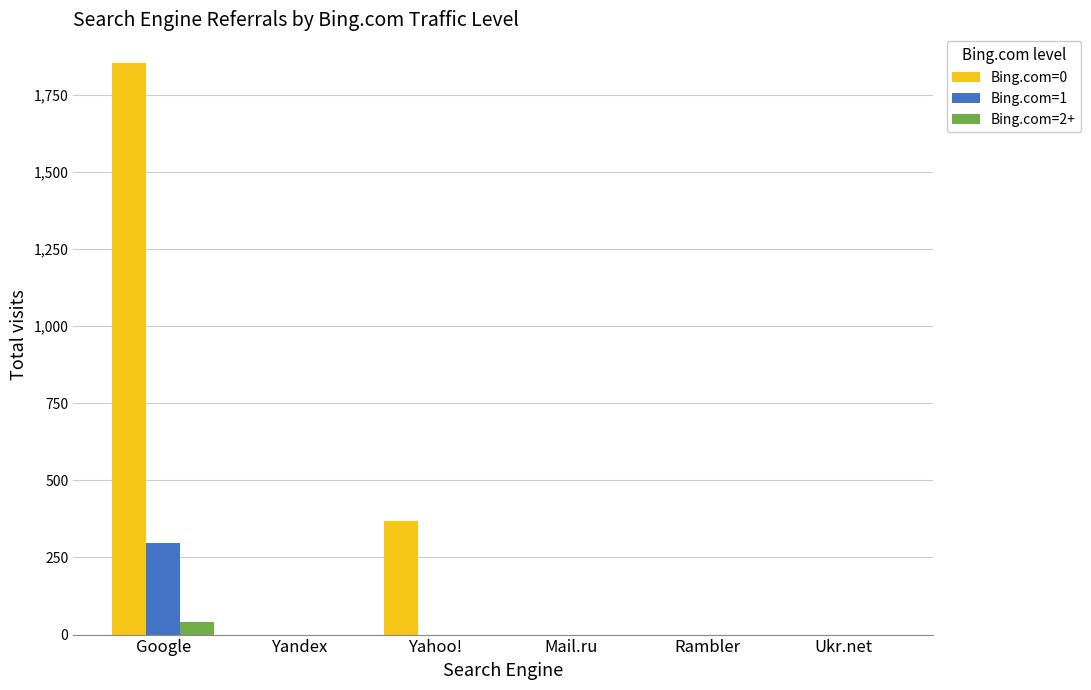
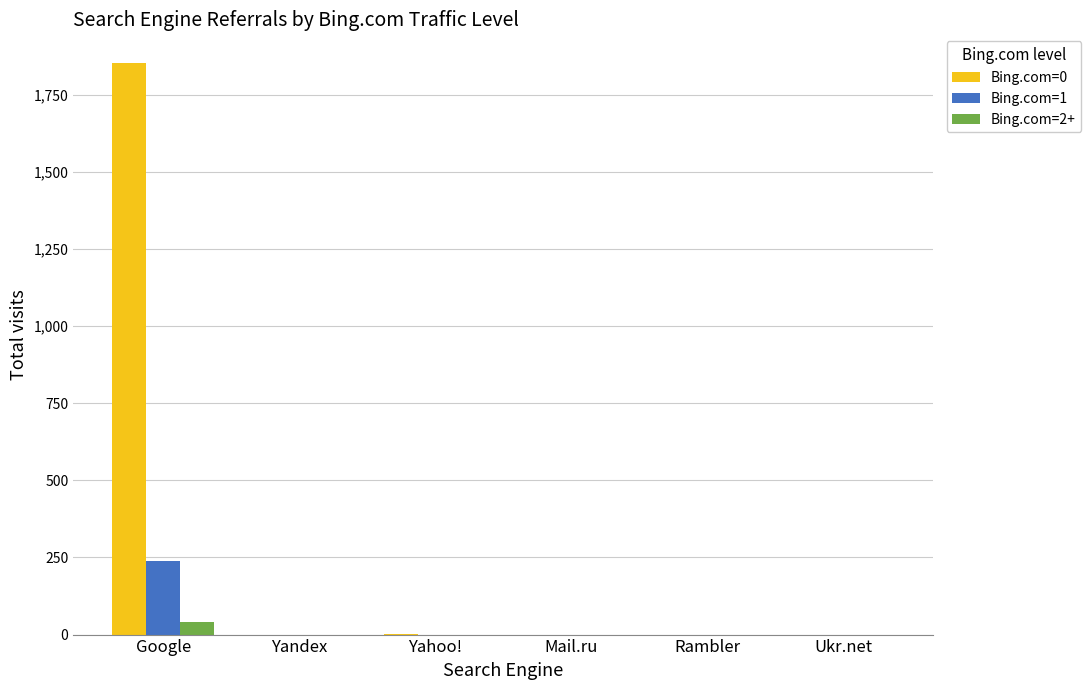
Bing.com=1, Google: 300 -> 240
Bing.com=0, Yahoo!: 370 -> 0
